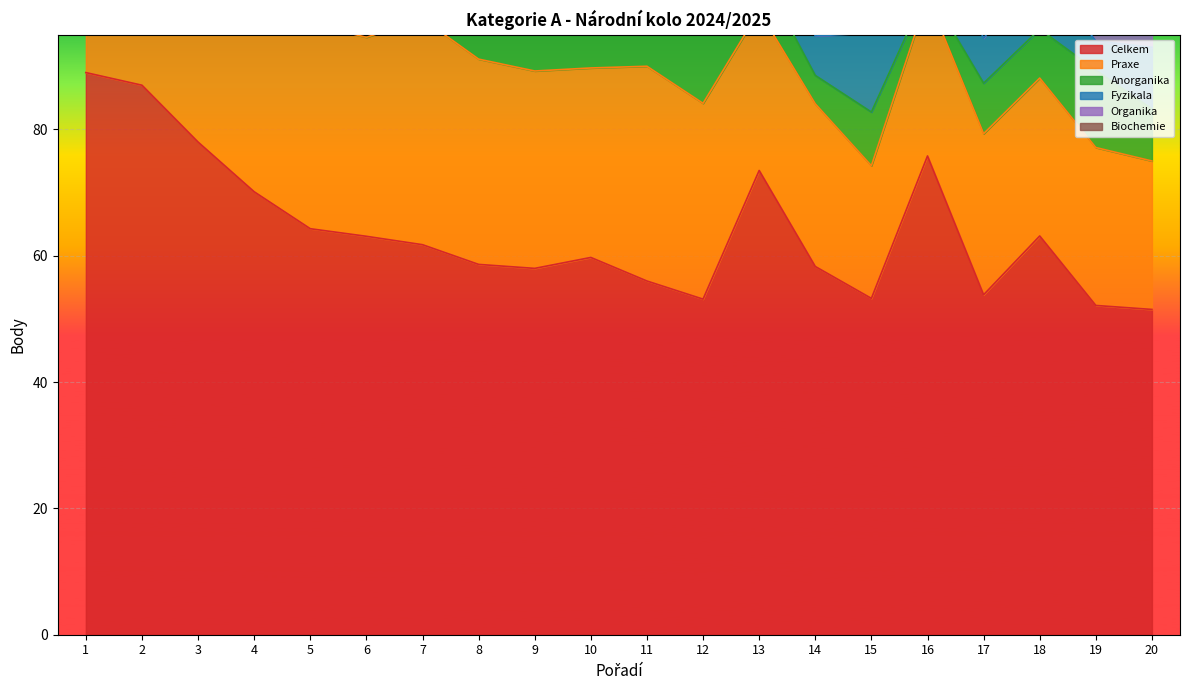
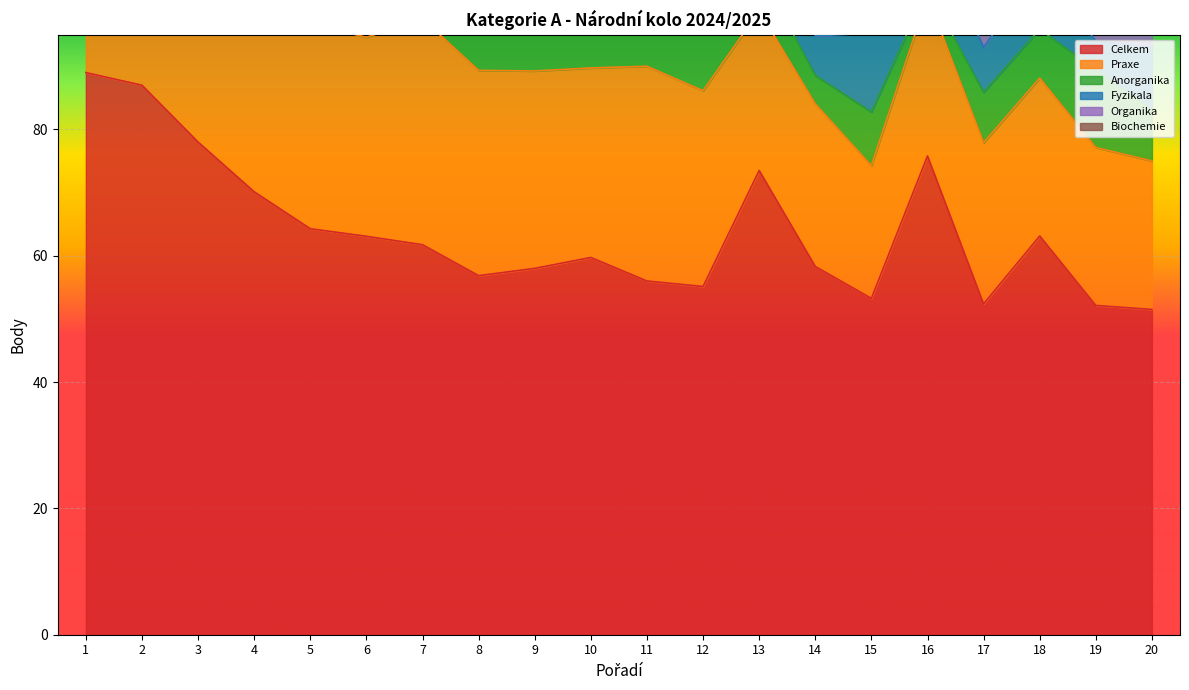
Celkem, 8: 59 -> 57
Celkem, 12: 53 -> 55
Celkem, 17: 54 -> 52
